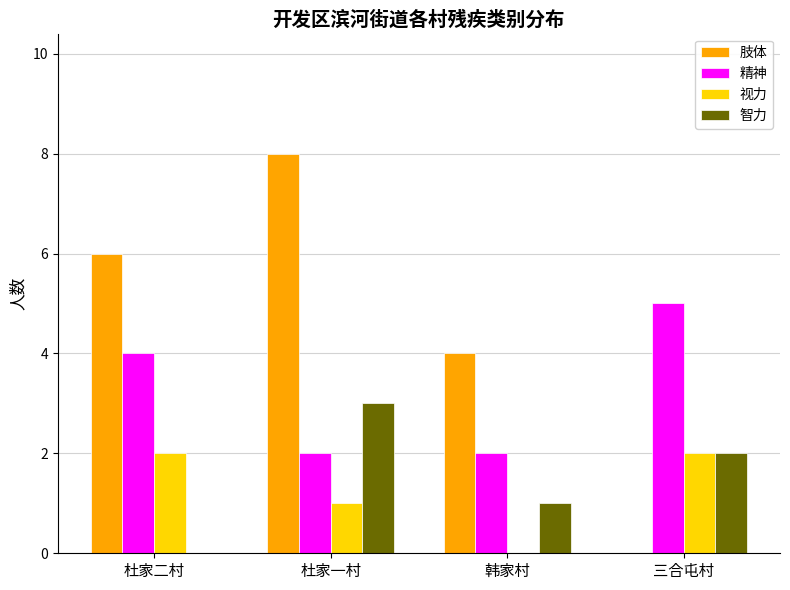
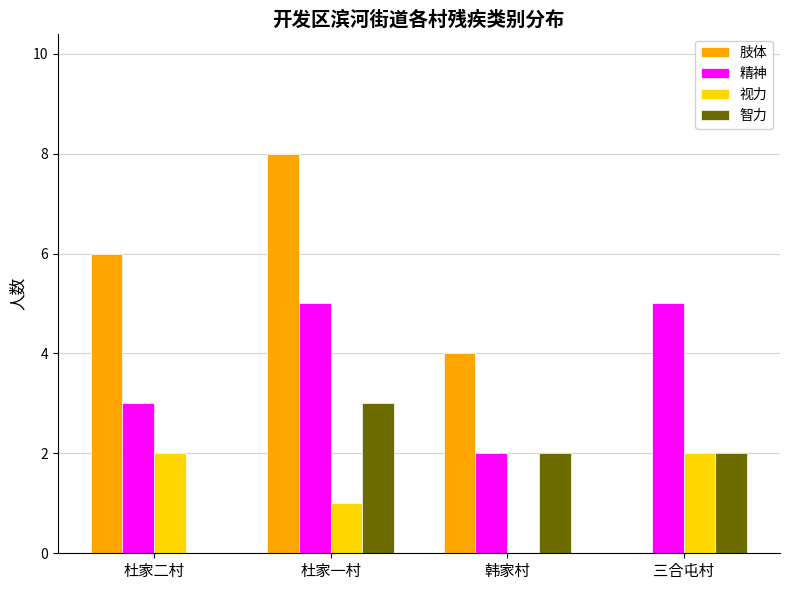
精神, 杜家二村: 4 -> 3
精神, 杜家一村: 2 -> 5
智力, 韩家村: 1 -> 2
